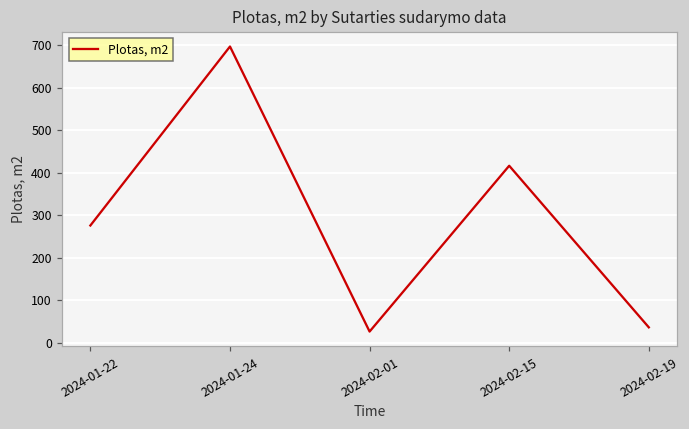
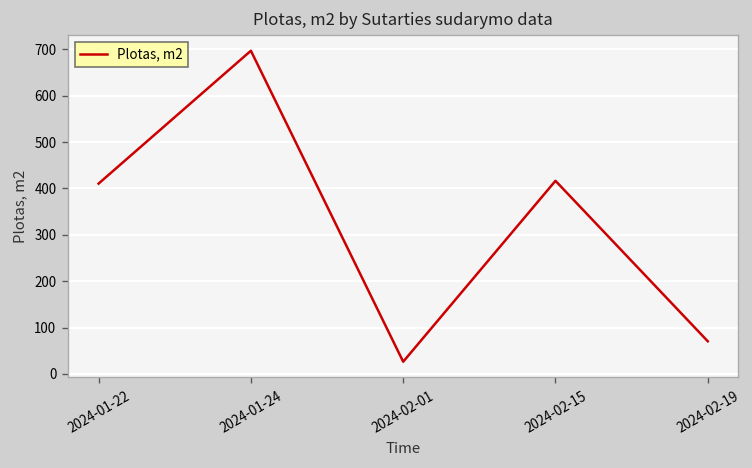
2024-01-22: 280 -> 410
2024-02-19: 40 -> 70
